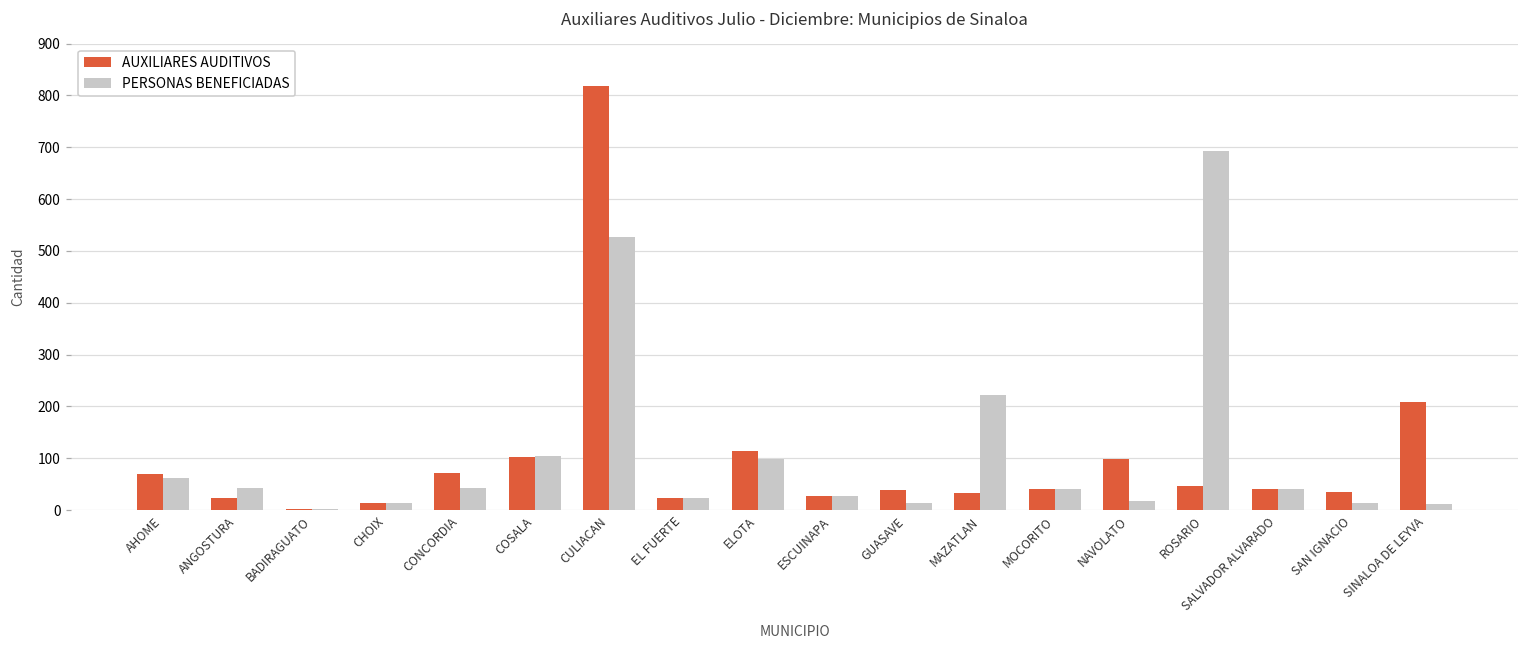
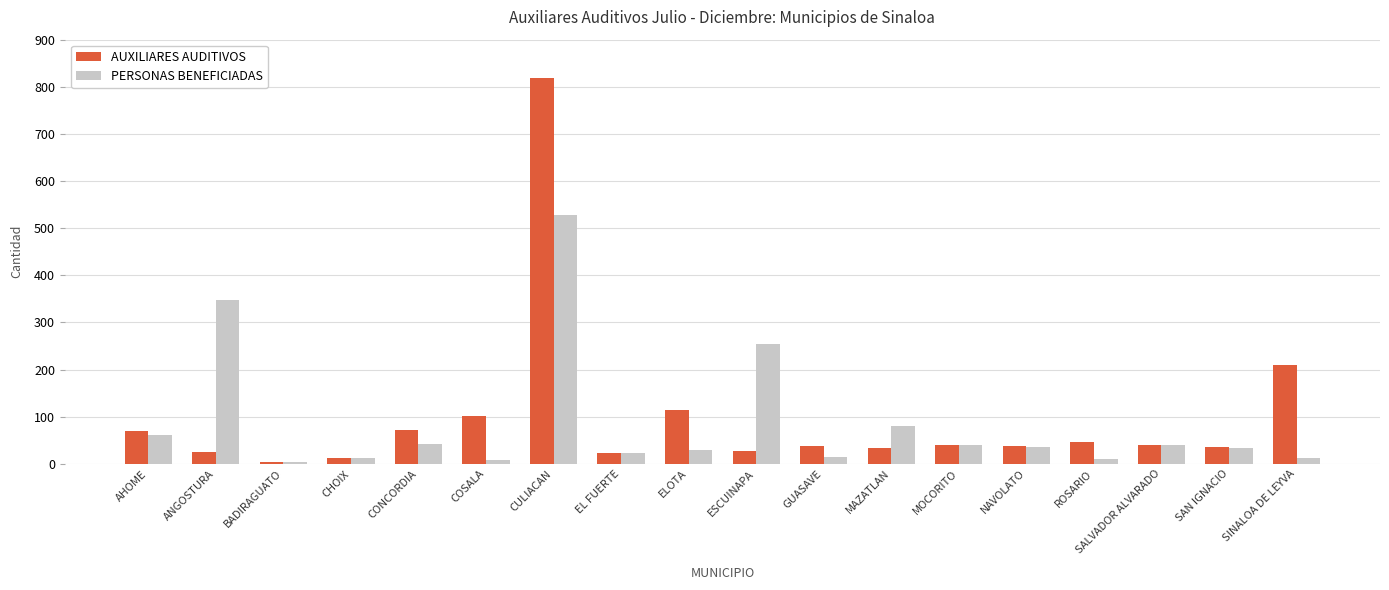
PERSONAS BENEFICIADAS, ANGOSTURA: 40 -> 350
PERSONAS BENEFICIADAS, COSALA: 100 -> 10
PERSONAS BENEFICIADAS, ELOTA: 100 -> 30
PERSONAS BENEFICIADAS, ESCUINAPA: 30 -> 260
PERSONAS BENEFICIADAS, MAZATLAN: 220 -> 80
AUXILIARES AUDITIVOS, NAVOLATO: 100 -> 40
PERSONAS BENEFICIADAS, NAVOLATO: 20 -> 40
PERSONAS BENEFICIADAS, ROSARIO: 690 -> 10
PERSONAS BENEFICIADAS, SAN IGNACIO: 10 -> 30
